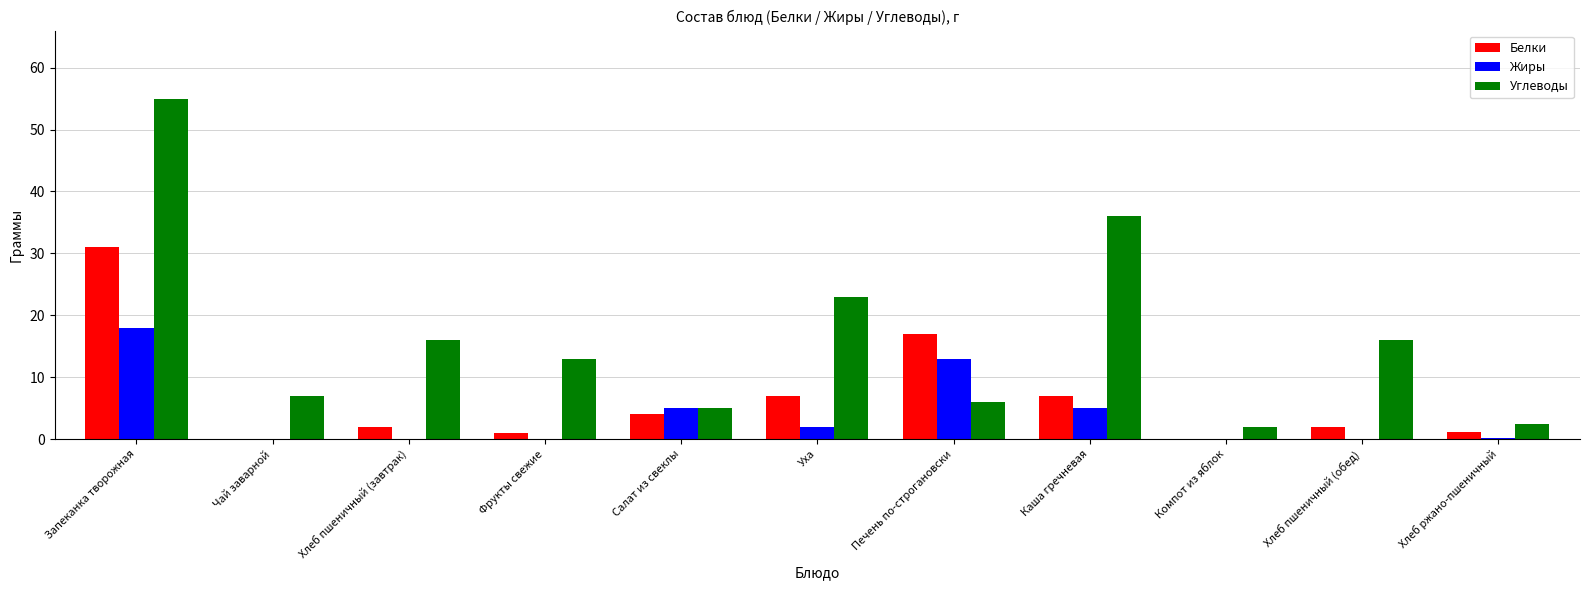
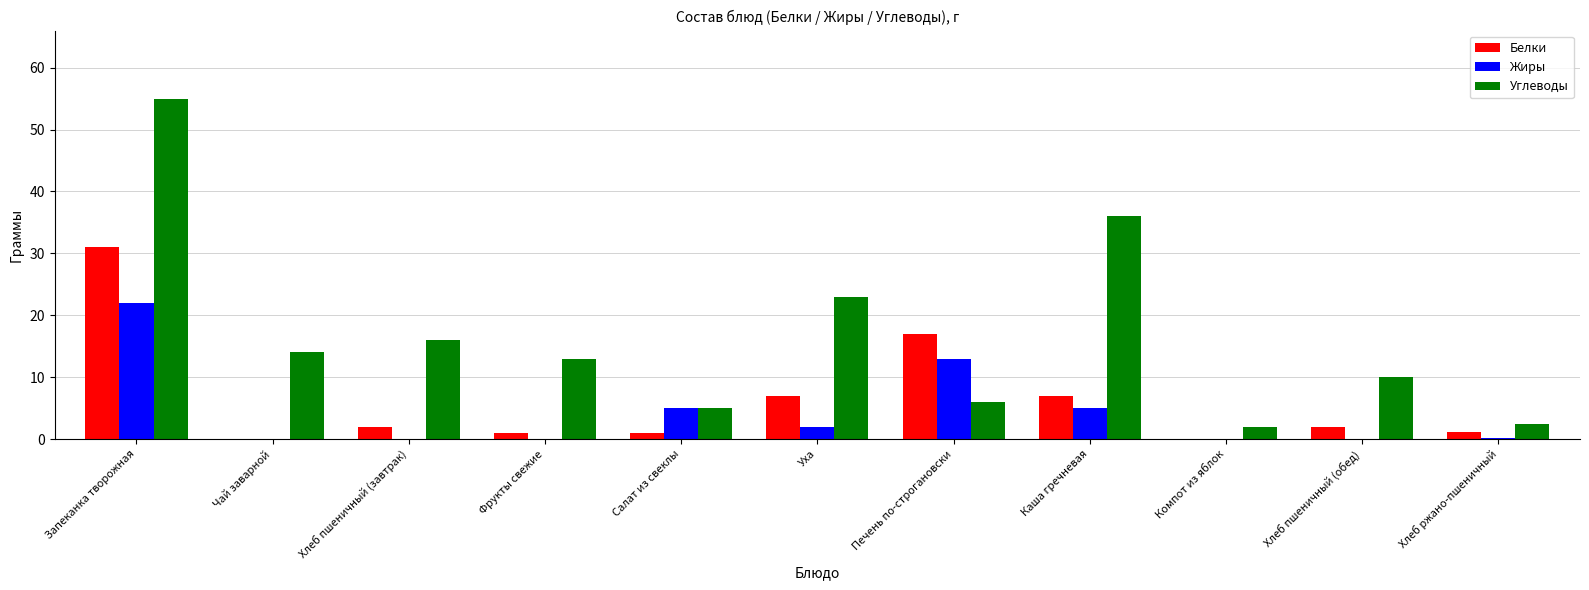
Жиры, Запеканка творожная: 18 -> 22
Углеводы, Чай заварной: 7 -> 14
Белки, Салат из свеклы: 4 -> 1
Углеводы, Хлеб пшеничный (обед): 16 -> 10
